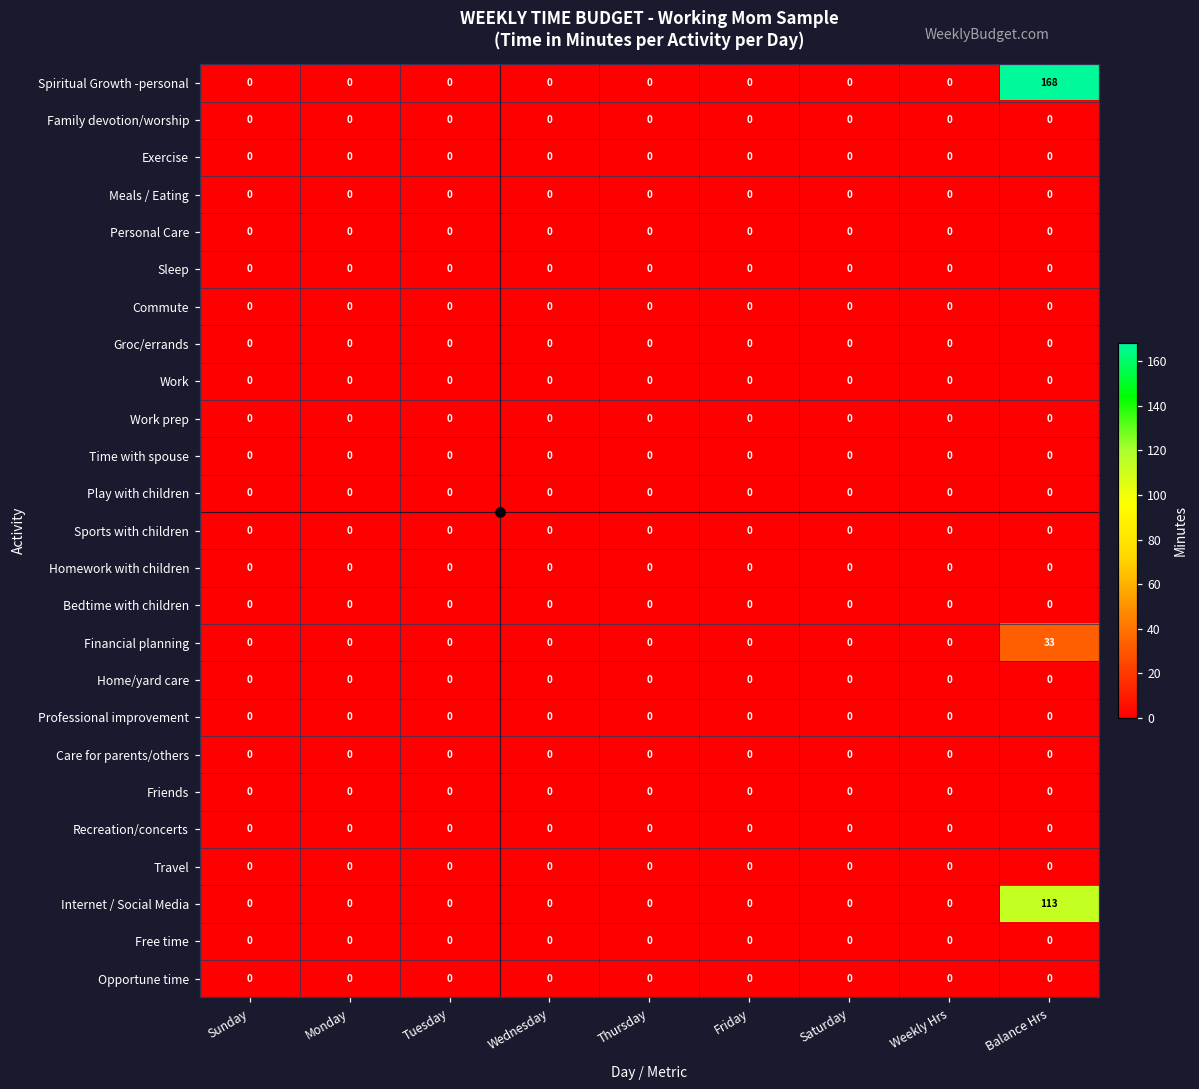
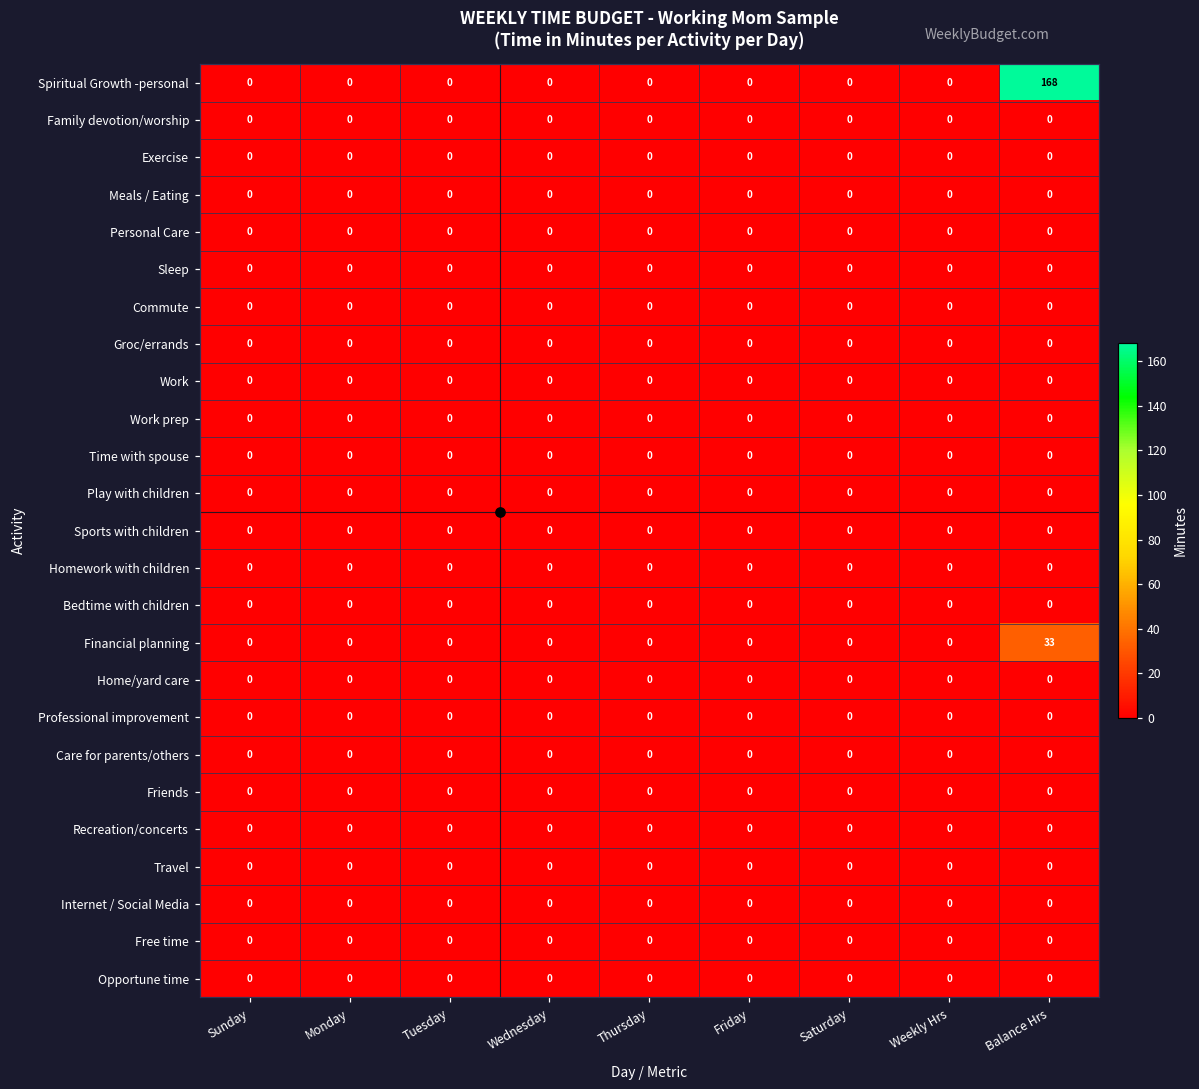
Internet / Social Media, Balance Hrs: 113 -> 0
